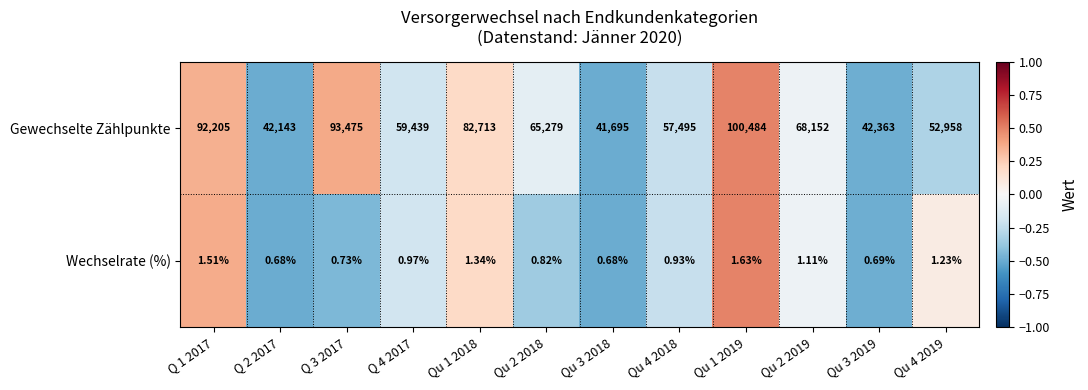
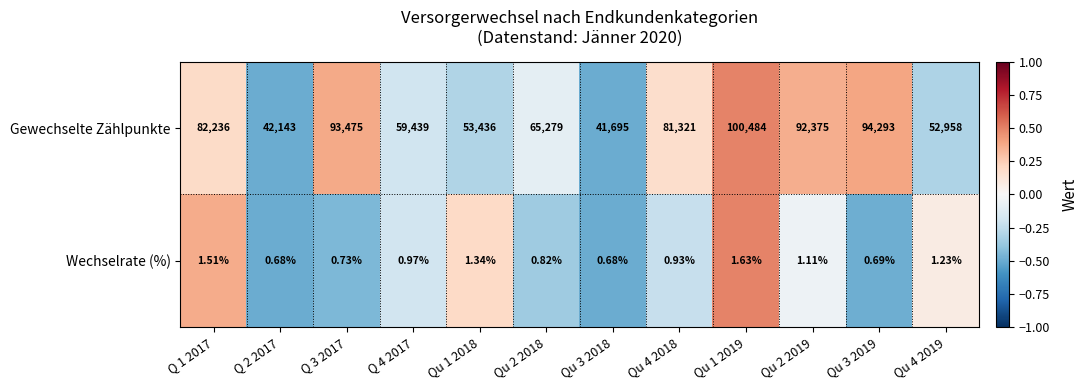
Gewechselte Zählpunkte, Q 1 2017: 92,205 -> 82,236
Gewechselte Zählpunkte, Qu 1 2018: 82,713 -> 53,436
Gewechselte Zählpunkte, Qu 4 2018: 57,495 -> 81,321
Gewechselte Zählpunkte, Qu 2 2019: 68,152 -> 92,375
Gewechselte Zählpunkte, Qu 3 2019: 42,363 -> 94,293
